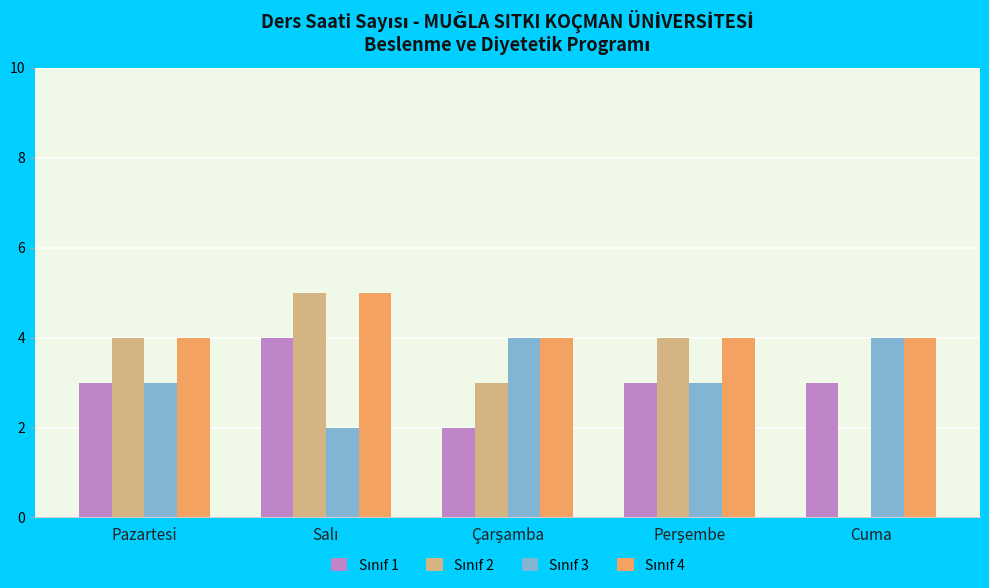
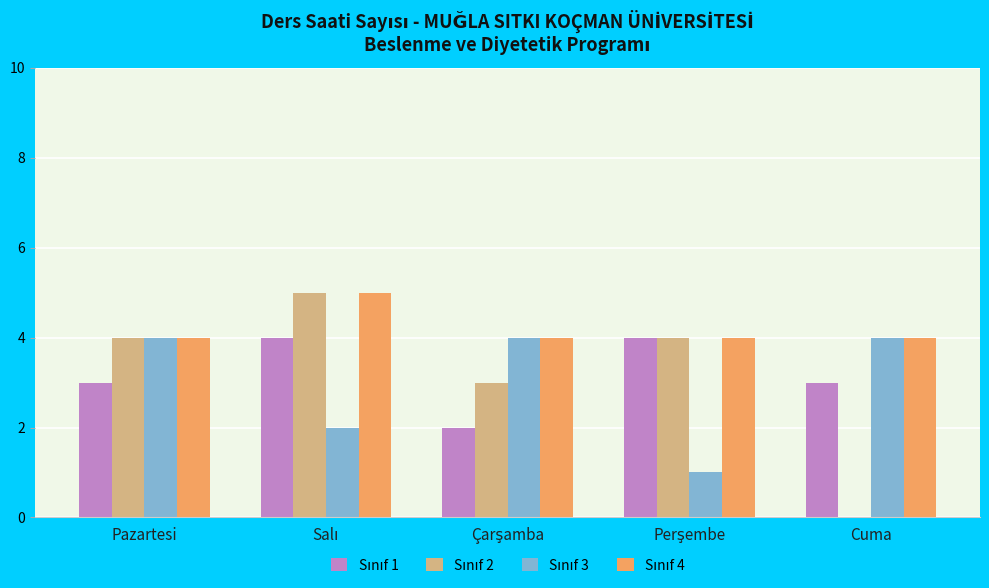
Sınıf 3, Pazartesi: 3 -> 4
Sınıf 1, Perşembe: 3 -> 4
Sınıf 3, Perşembe: 3 -> 1
